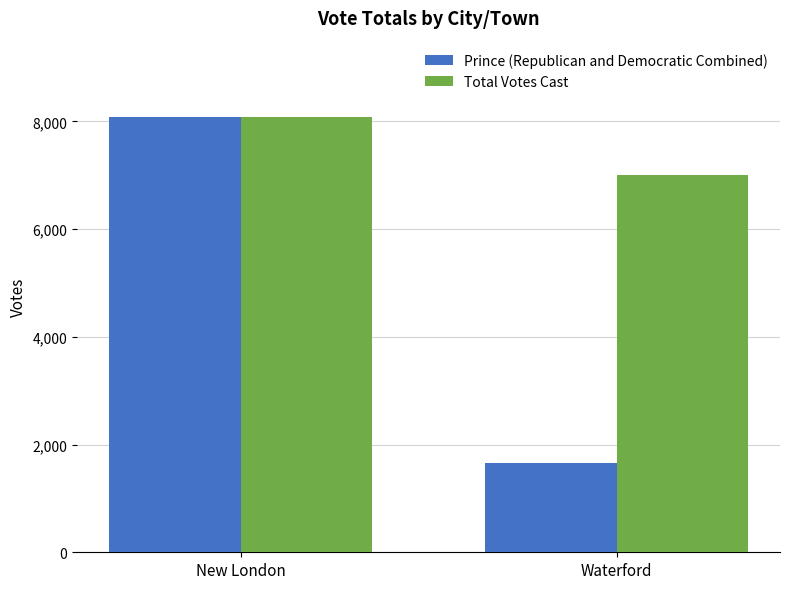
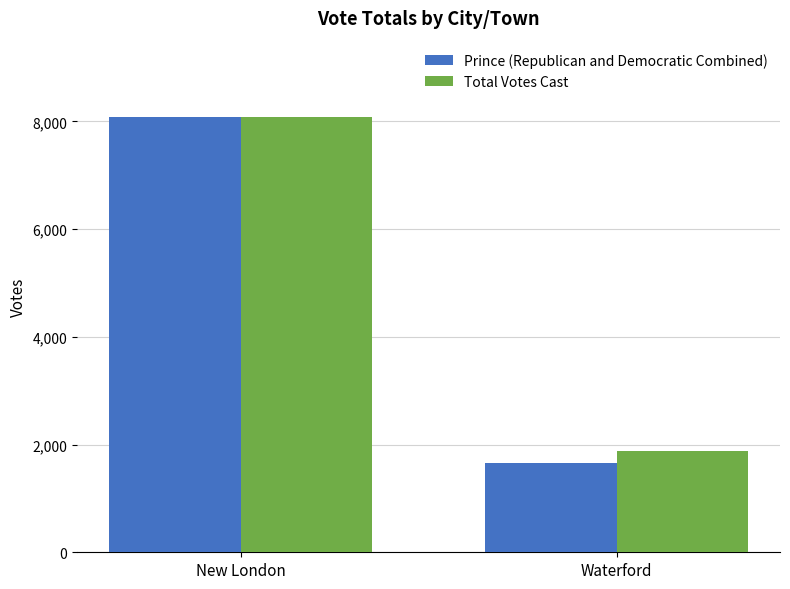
Total Votes Cast, Waterford: 7,000 -> 1,900
